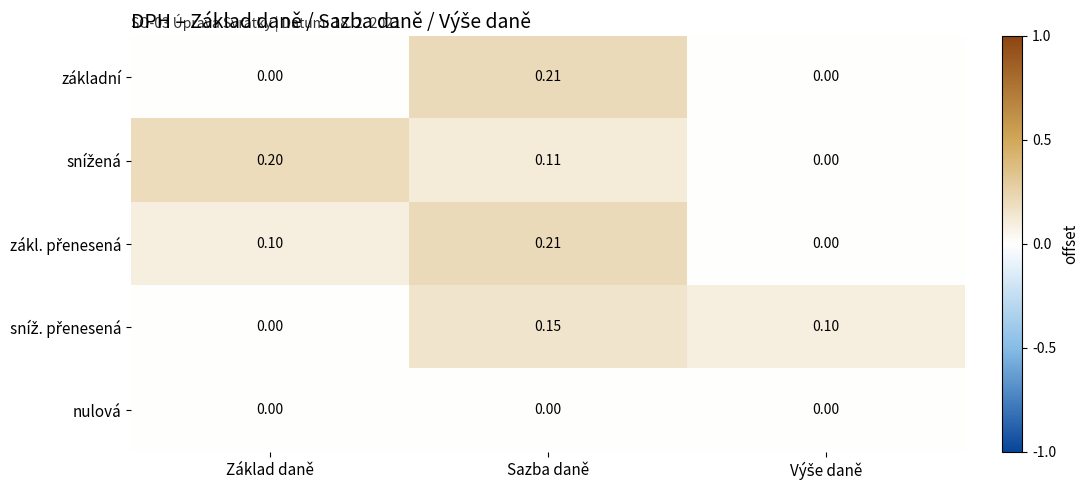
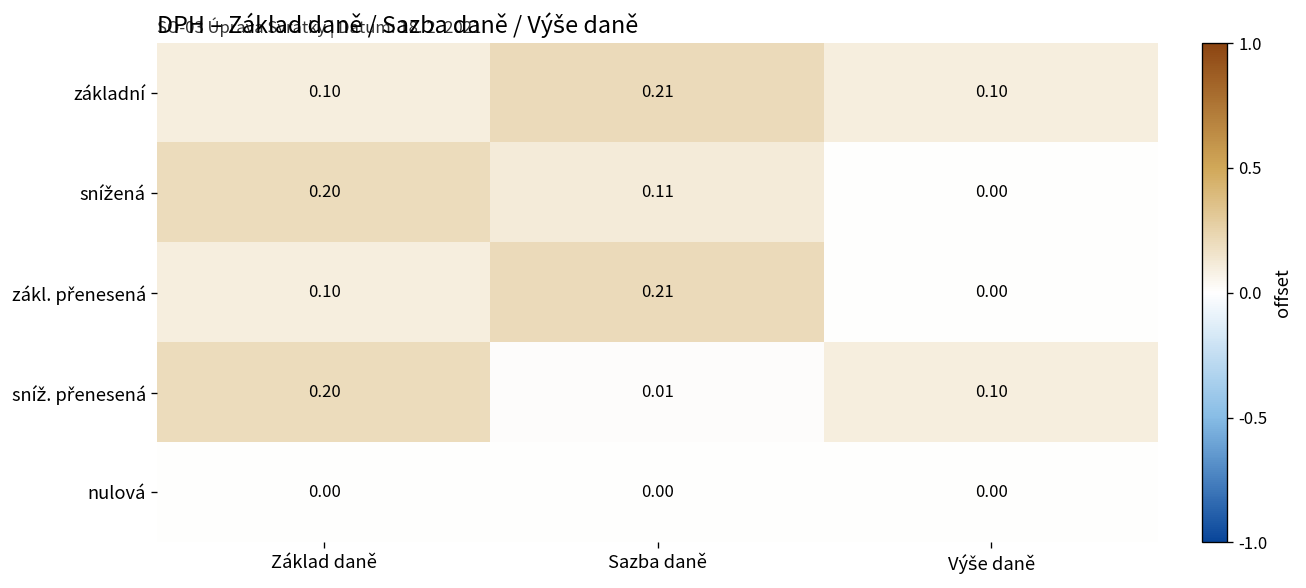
základní, Základ daně: 0.00 -> 0.10
základní, Výše daně: 0.00 -> 0.10
sníž. přenesená, Základ daně: 0.00 -> 0.20
sníž. přenesená, Sazba daně: 0.15 -> 0.01
